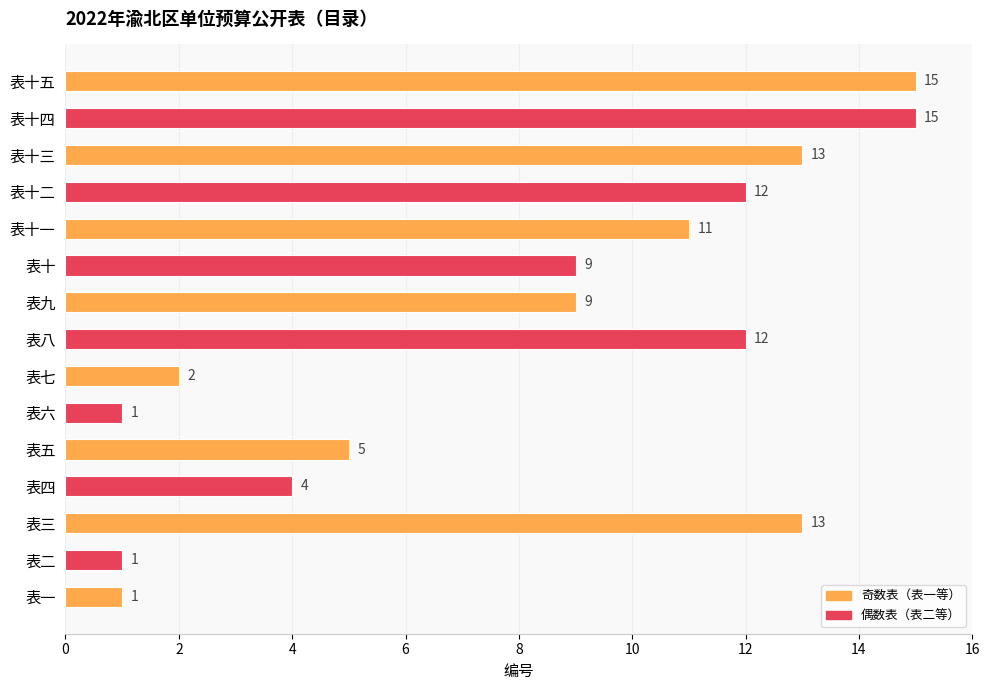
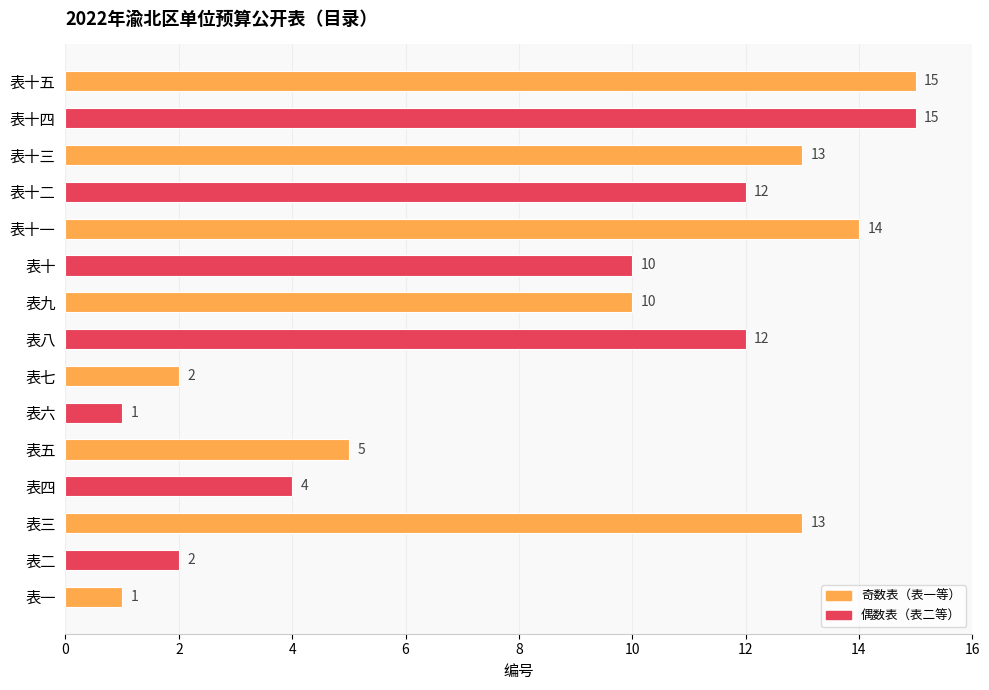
表十一: 11 -> 14
表十: 9 -> 10
表九: 9 -> 10
表二: 1 -> 2
